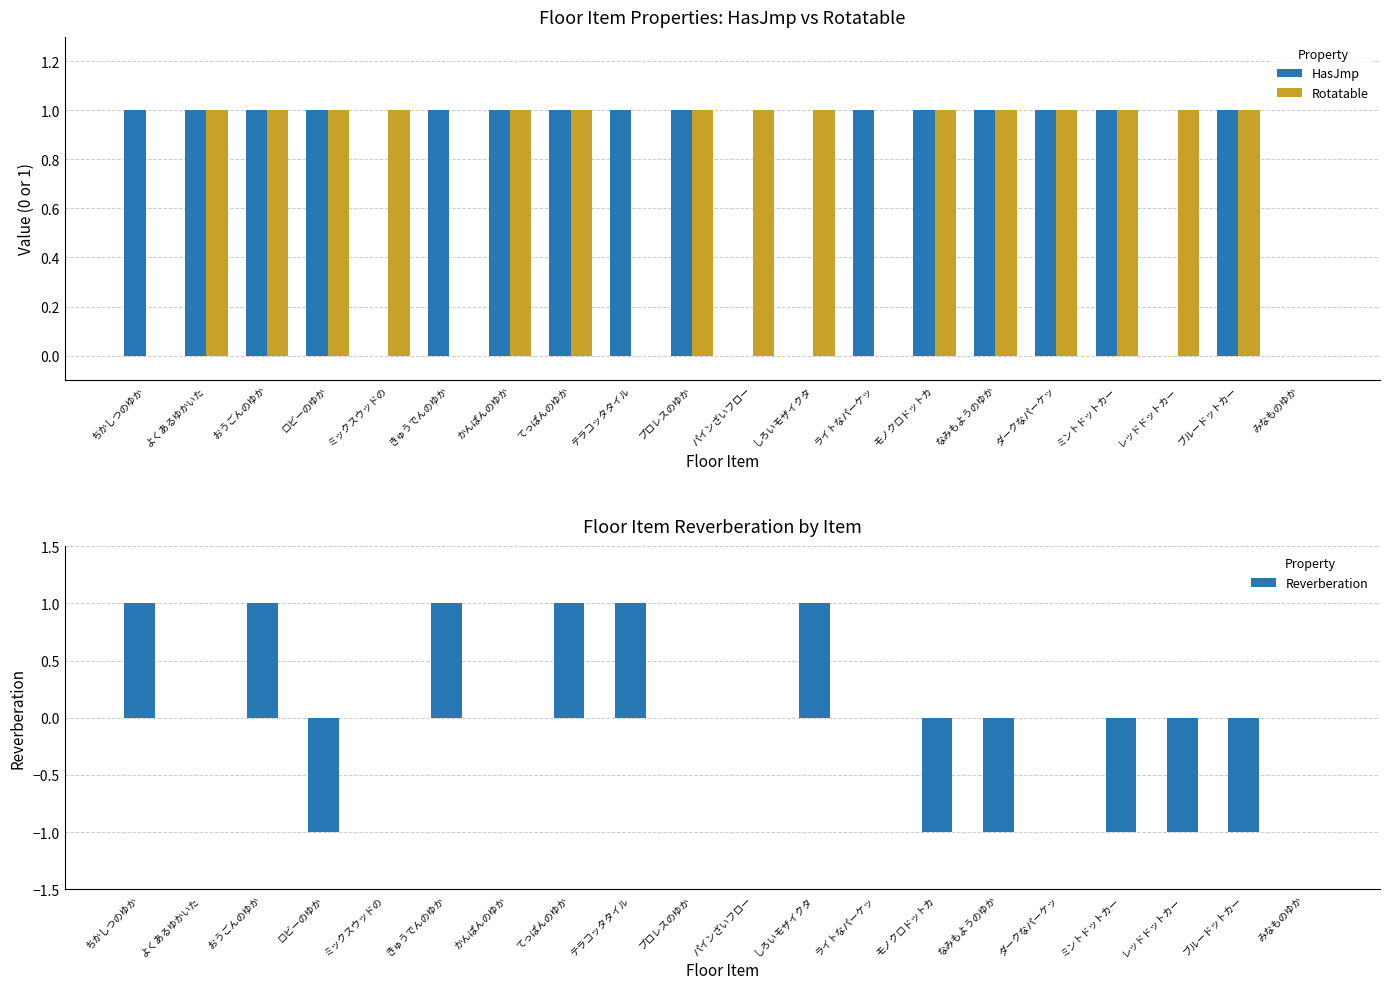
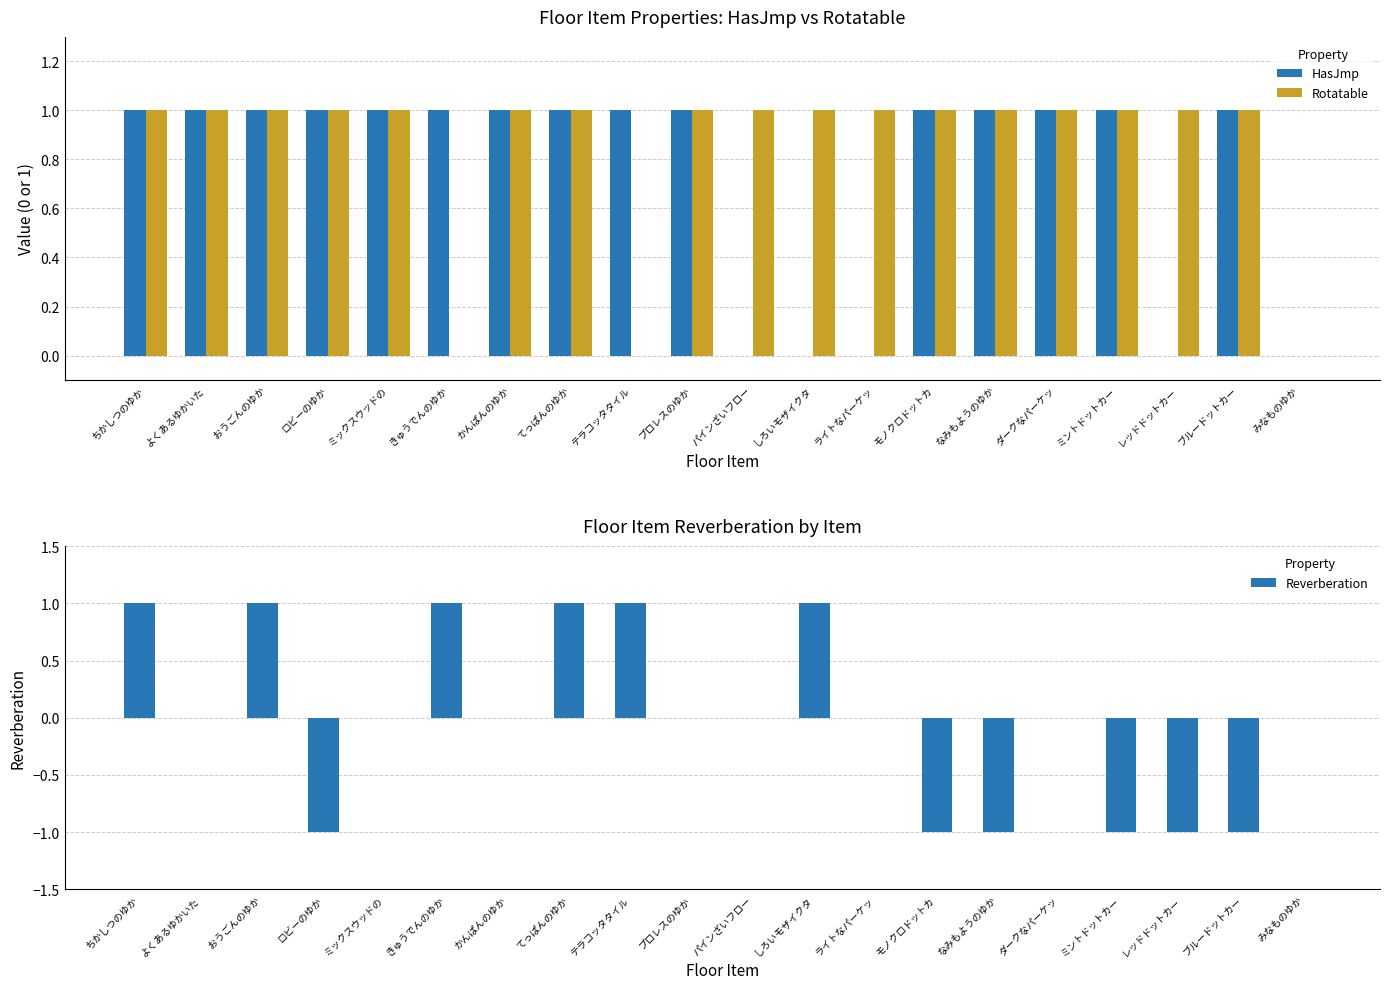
Floor Item Properties: HasJmp vs Rotatable, Rotatable, ちかしつのゆか: 0 -> 1
Floor Item Properties: HasJmp vs Rotatable, HasJmp, ミックスウッドの: 0 -> 1
Floor Item Properties: HasJmp vs Rotatable, HasJmp, ライトなパーケッ: 1 -> 0
Floor Item Properties: HasJmp vs Rotatable, Rotatable, ライトなパーケッ: 0 -> 1
